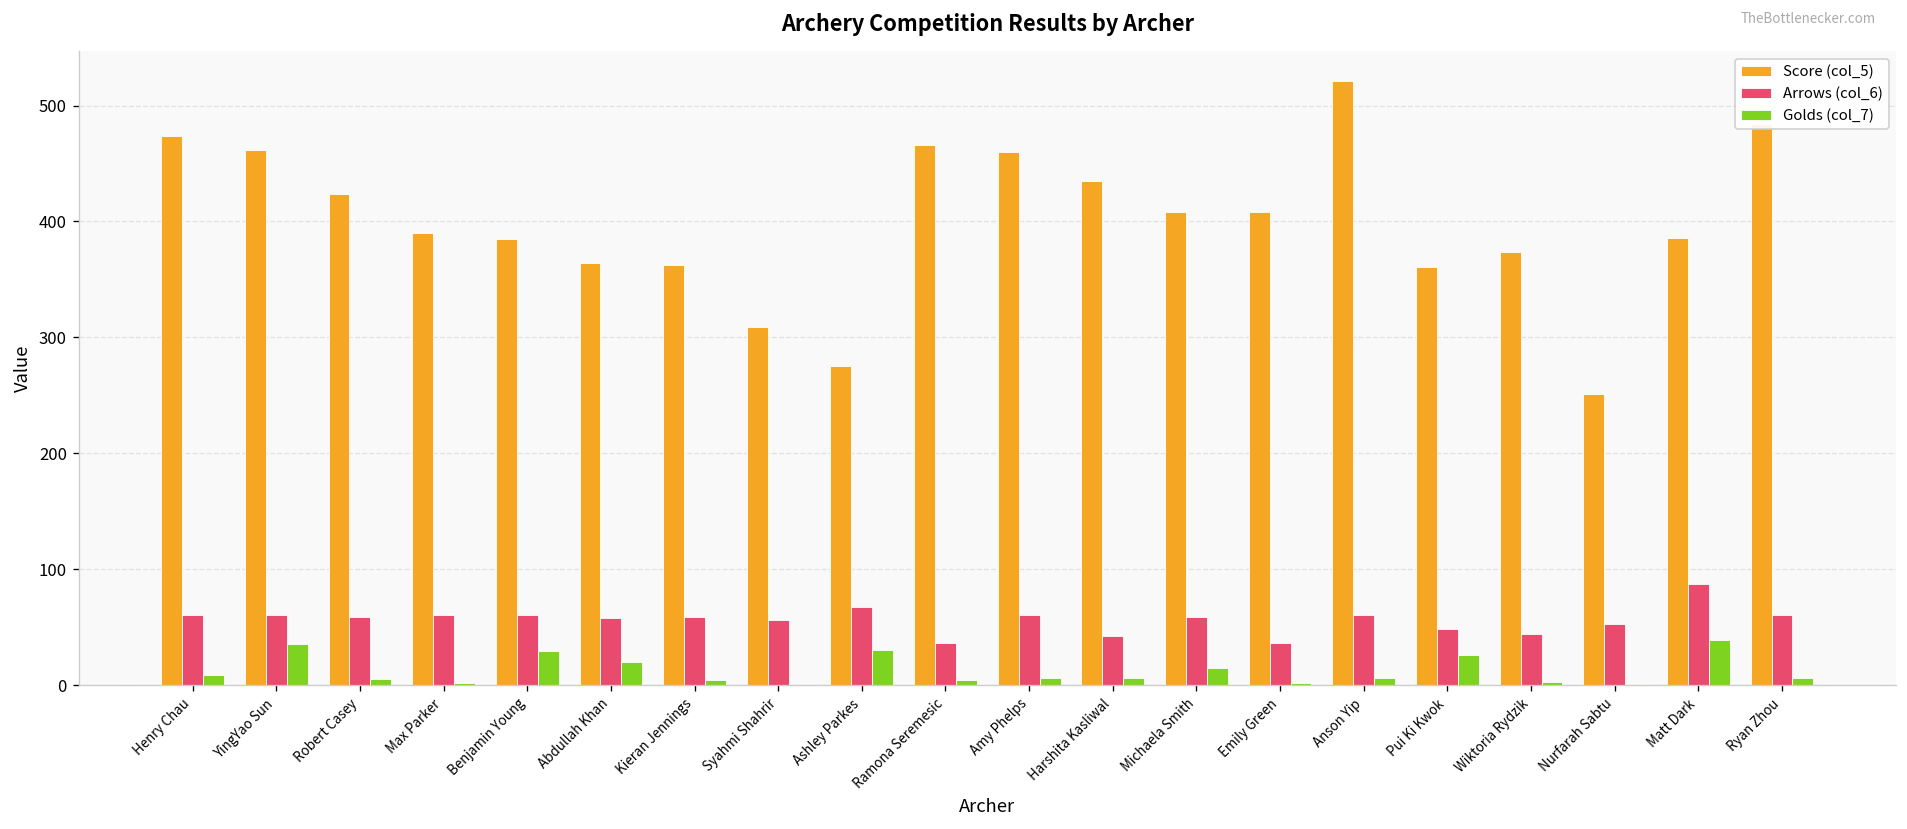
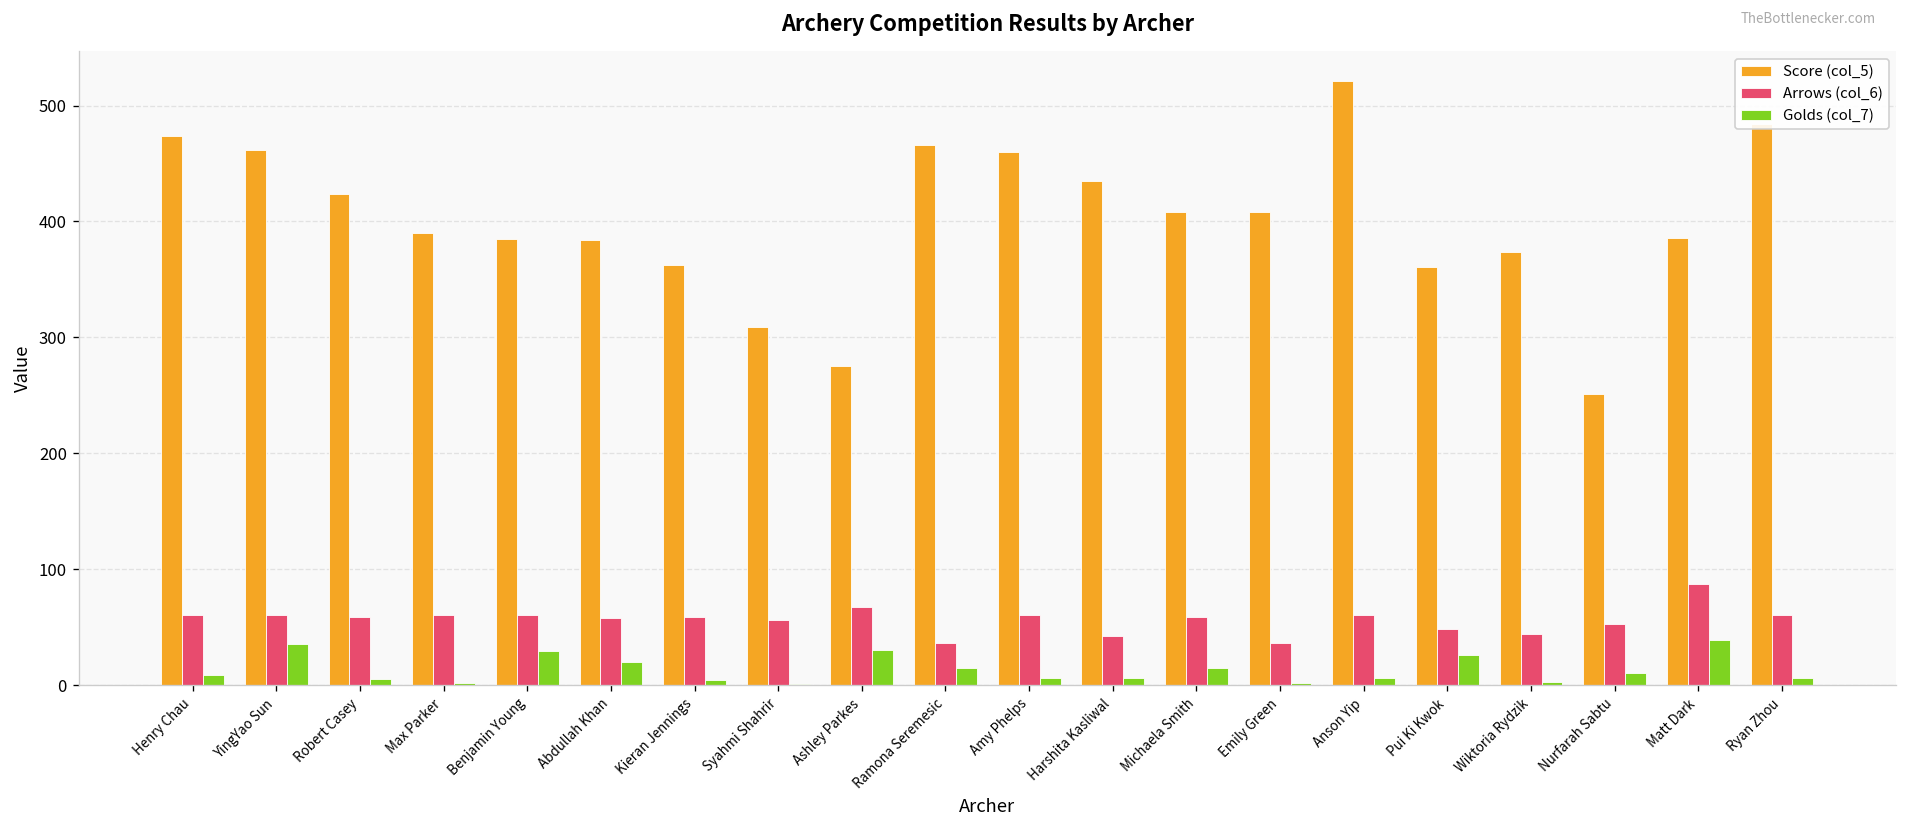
Score (col_5), Abdullah Khan: 360 -> 380
Golds (col_7), Ramona Seremesic: 0 -> 20
Golds (col_7), Nurfarah Sabtu: 0 -> 10
